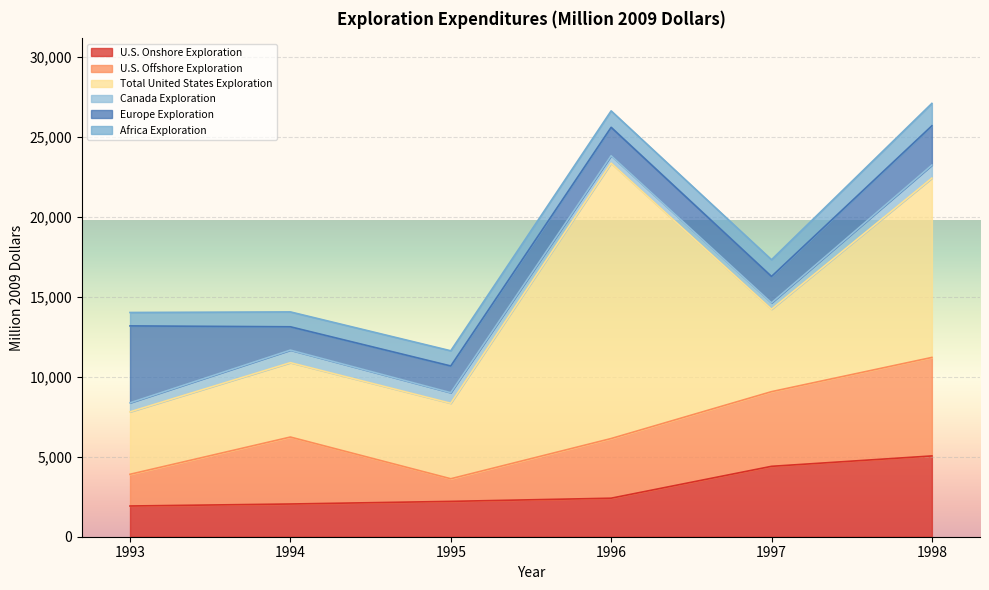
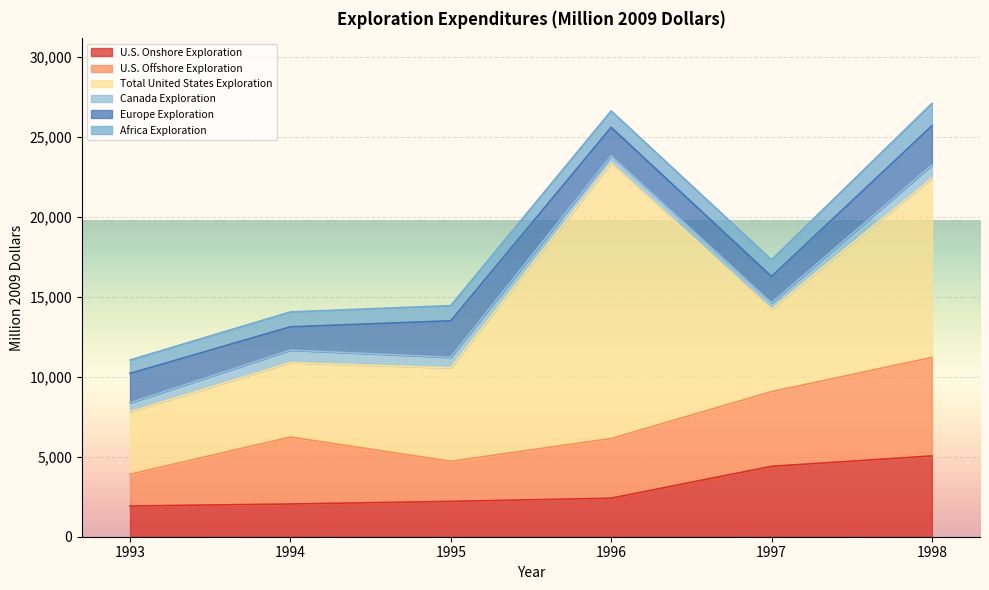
Europe Exploration, 1993: 4,800 -> 1,800
U.S. Offshore Exploration, 1995: 1,400 -> 2,500
Total United States Exploration, 1995: 4,700 -> 5,800
Europe Exploration, 1995: 1,700 -> 2,300
